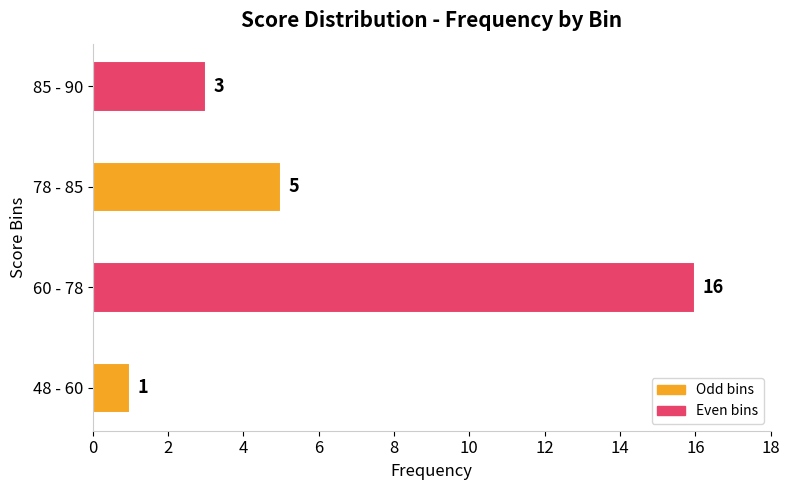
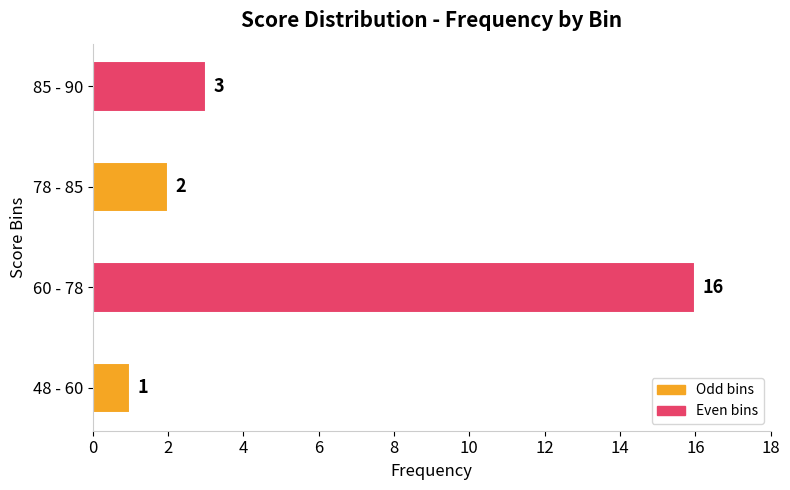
78 - 85: 5 -> 2
